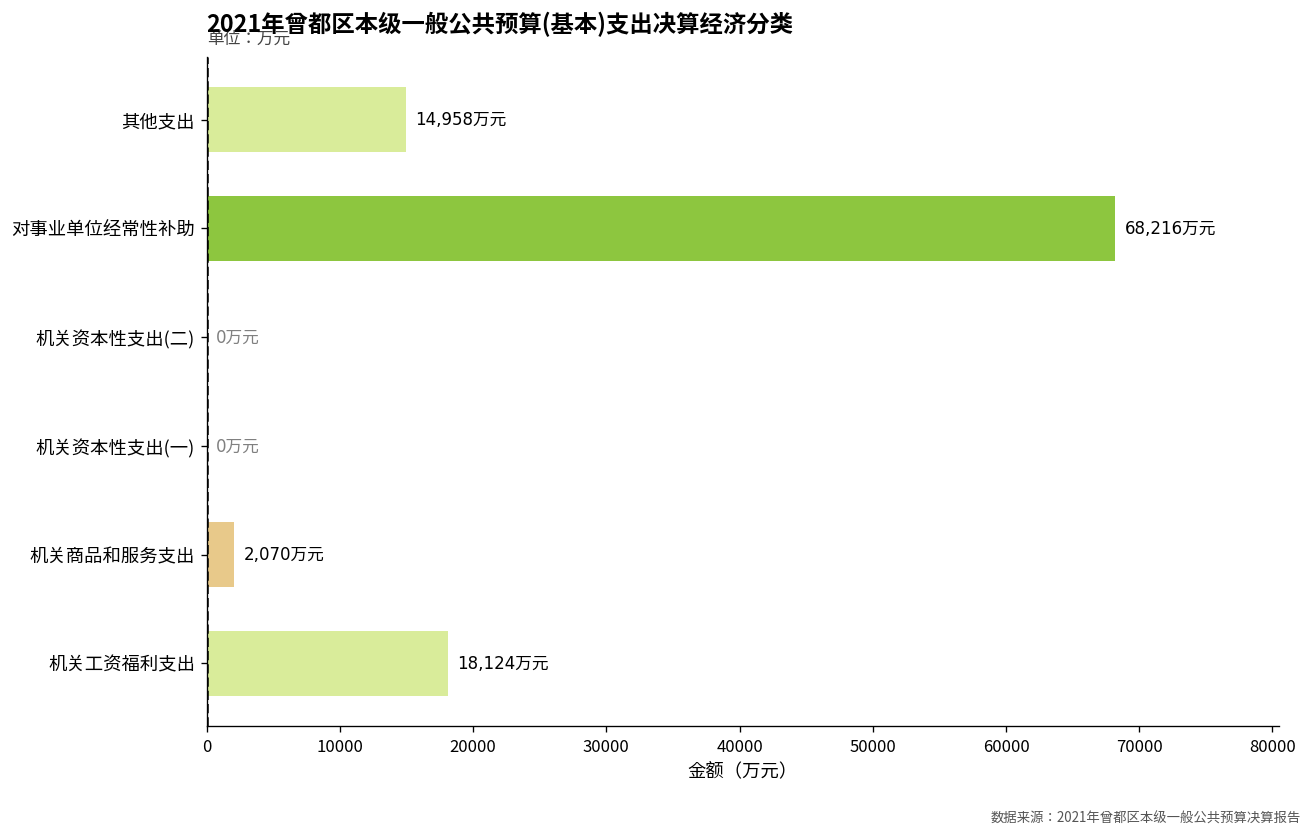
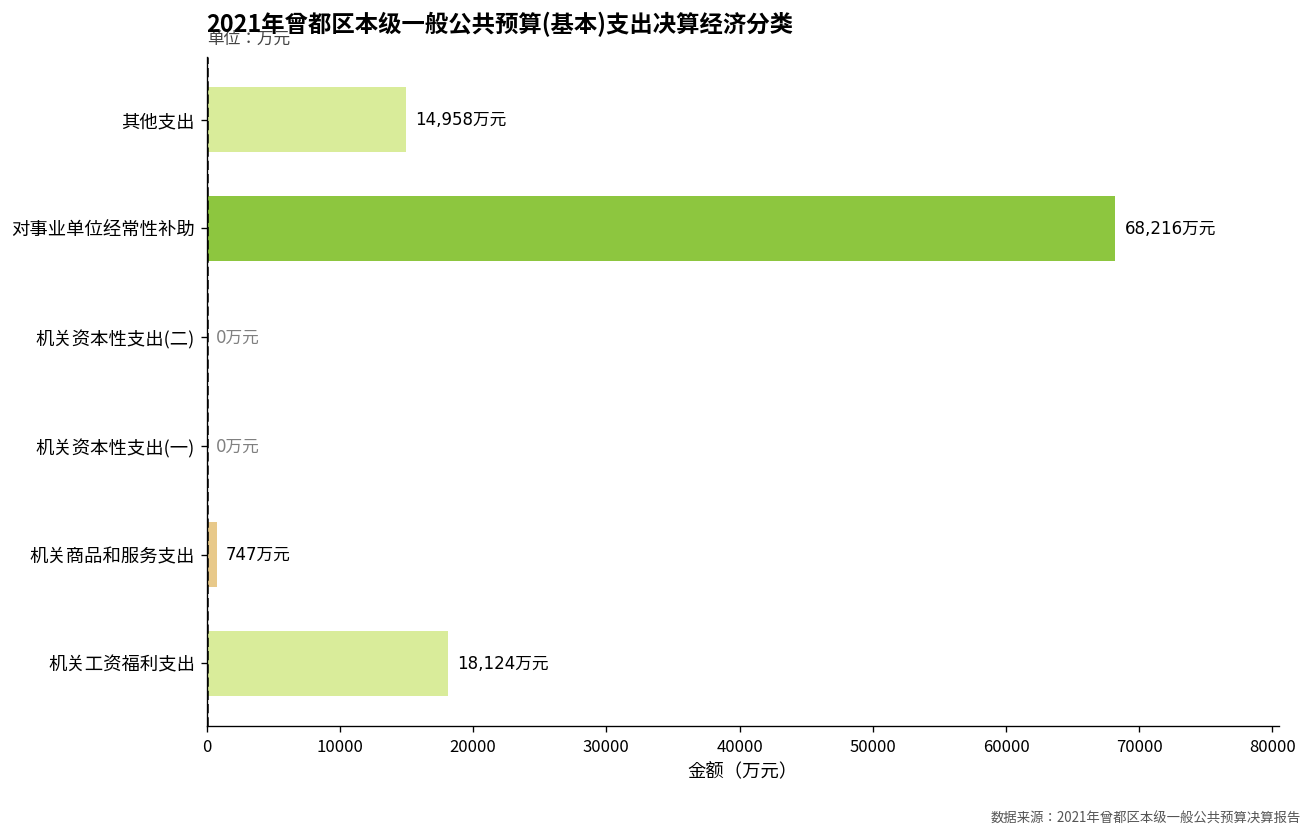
机关商品和服务支出: 2,070 -> 747
